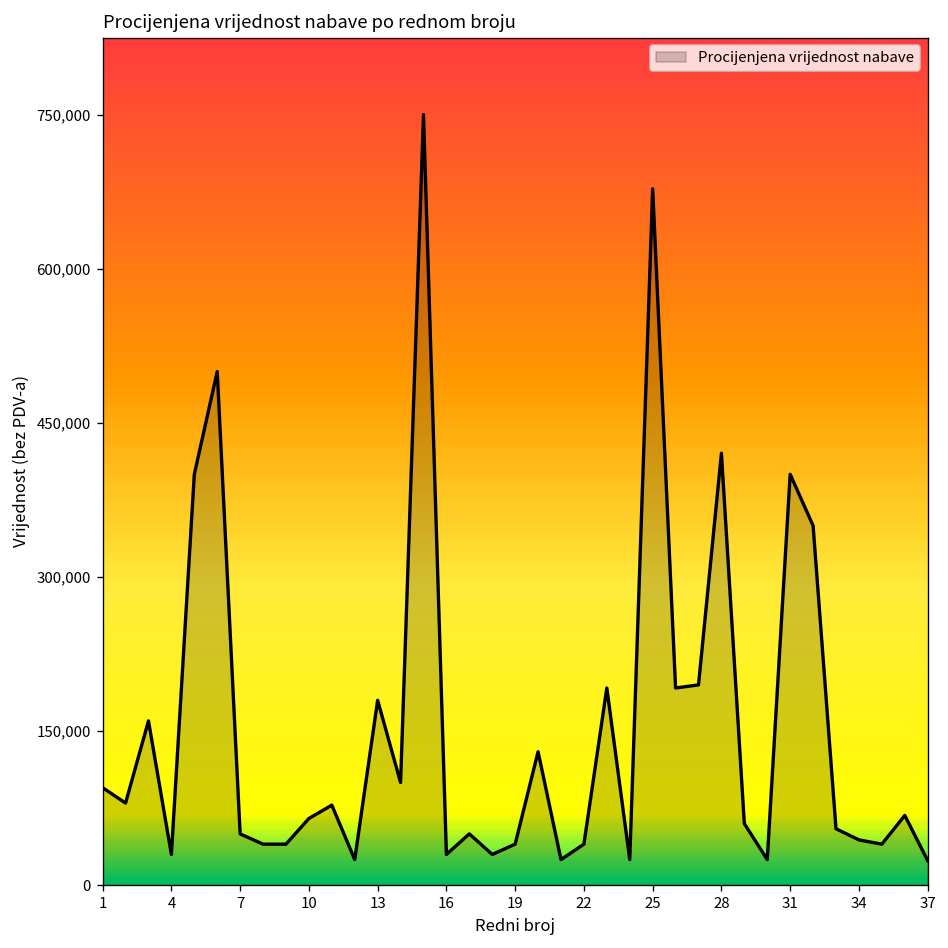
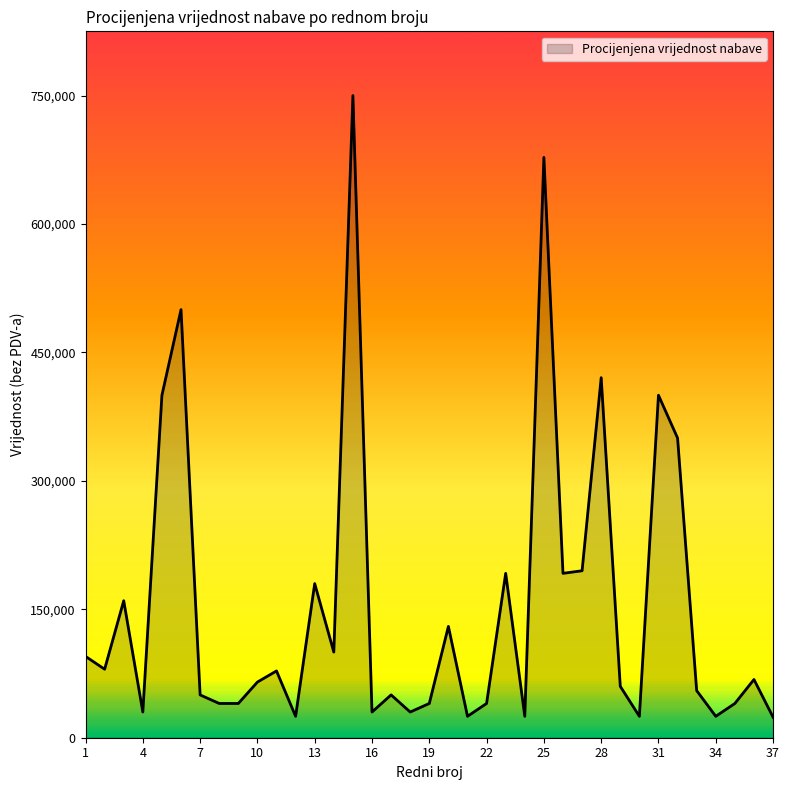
34: 40,000 -> 30,000
